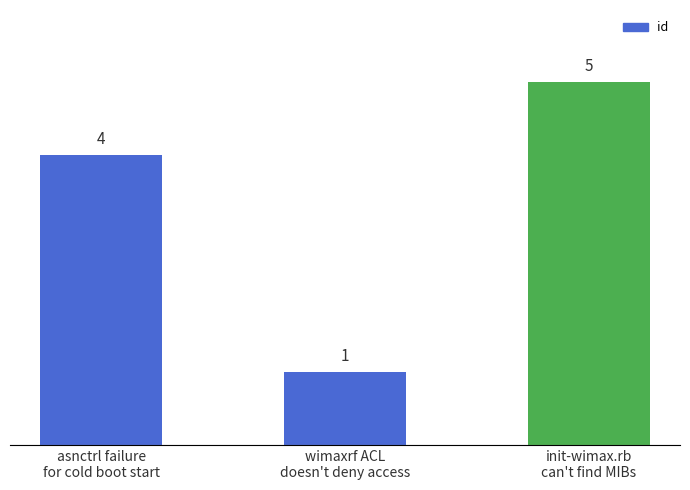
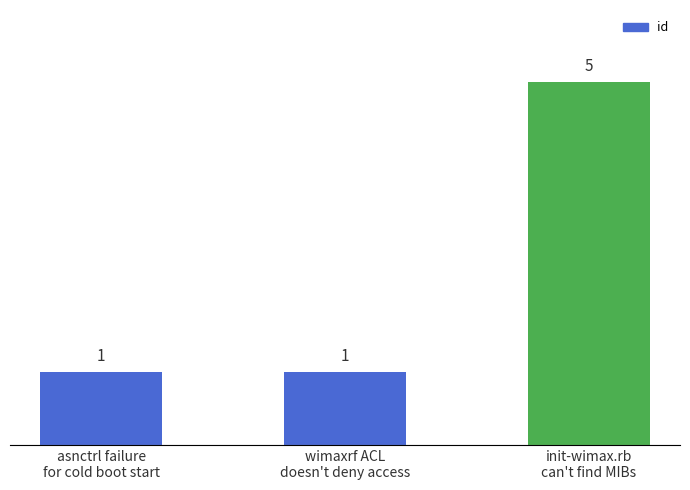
asnctrl failure for cold boot start: 4 -> 1
